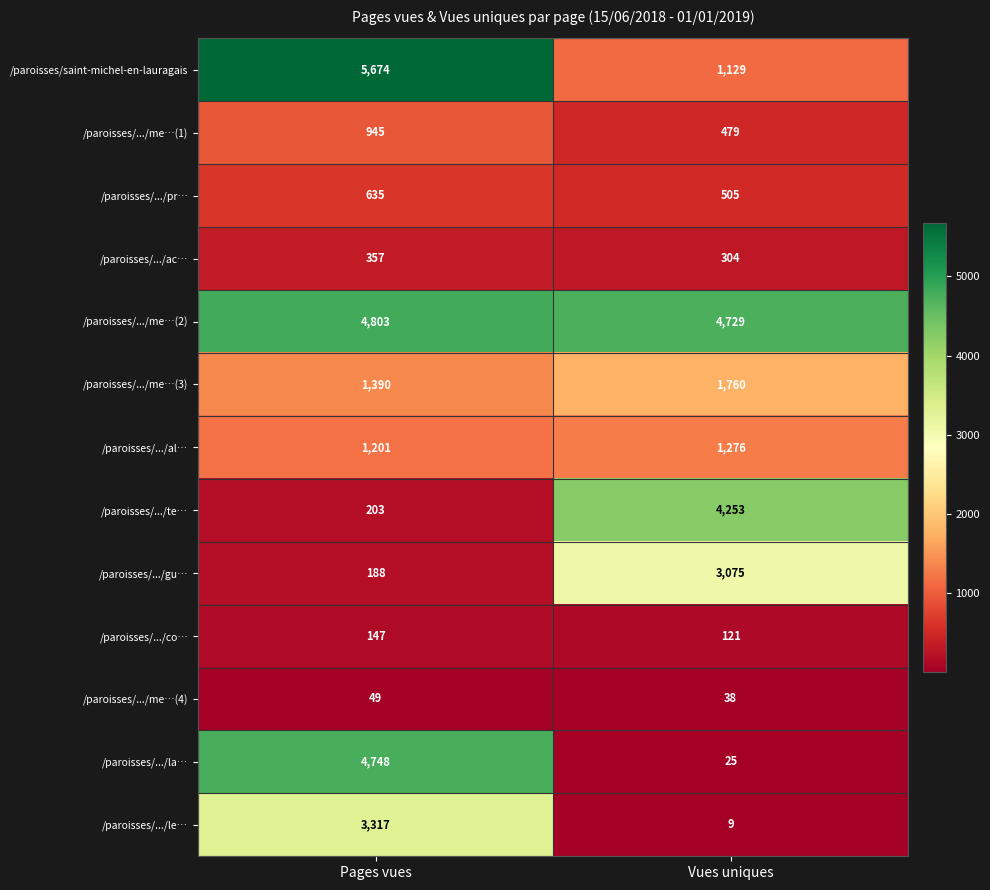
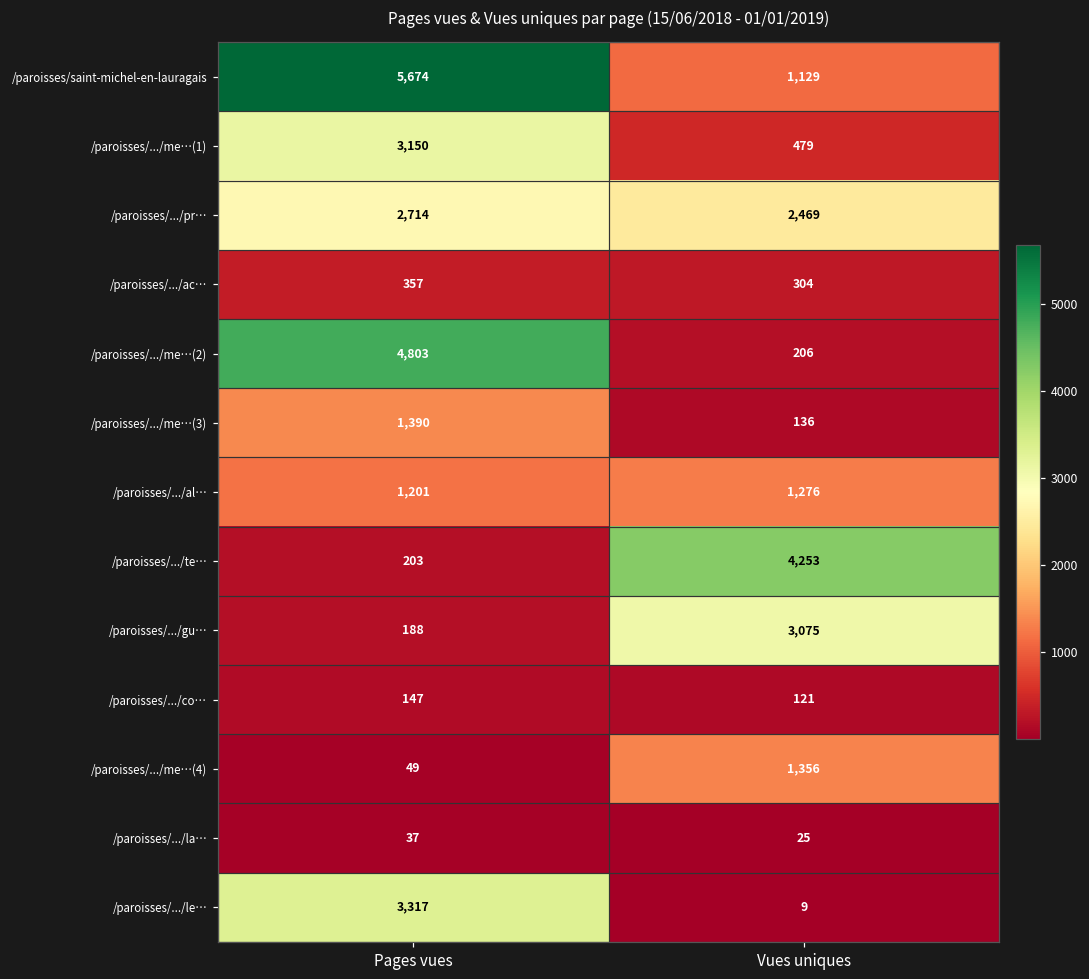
/paroisses/.../me…(1), Pages vues: 945 -> 3,150
/paroisses/.../pr…, Pages vues: 635 -> 2,714
/paroisses/.../pr…, Vues uniques: 505 -> 2,469
/paroisses/.../me…(2), Vues uniques: 4,729 -> 206
/paroisses/.../me…(3), Vues uniques: 1,760 -> 136
/paroisses/.../me…(4), Vues uniques: 38 -> 1,356
/paroisses/.../la…, Pages vues: 4,748 -> 37
